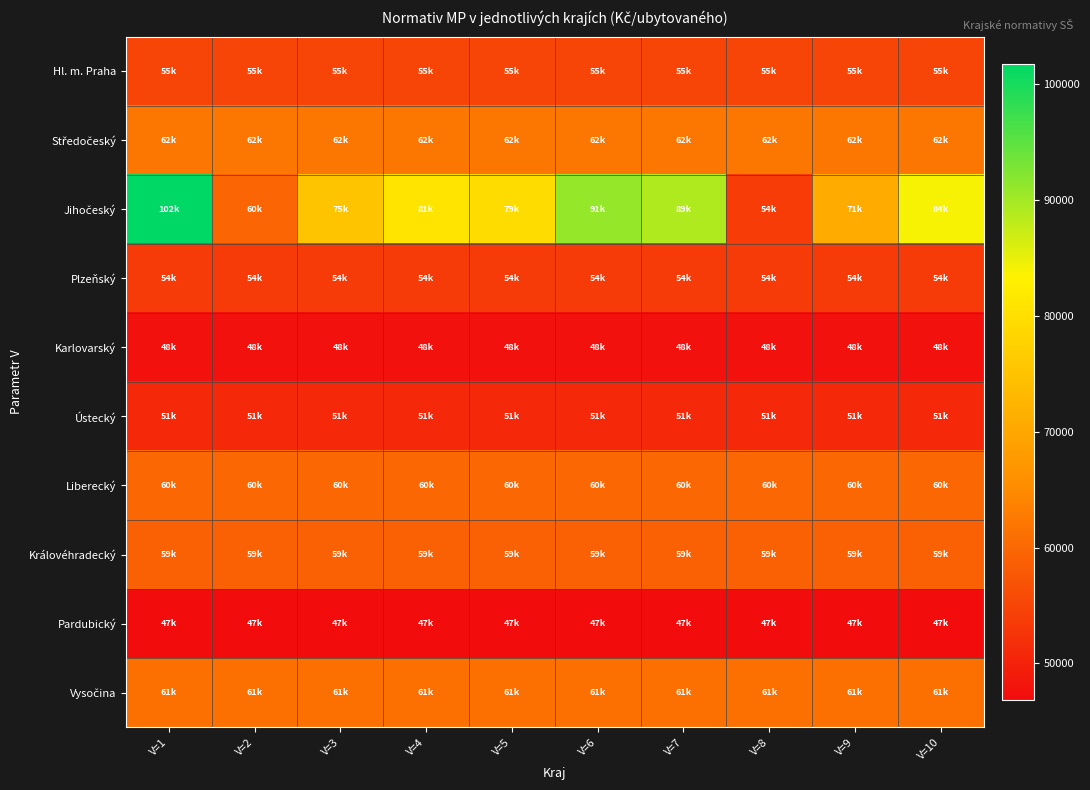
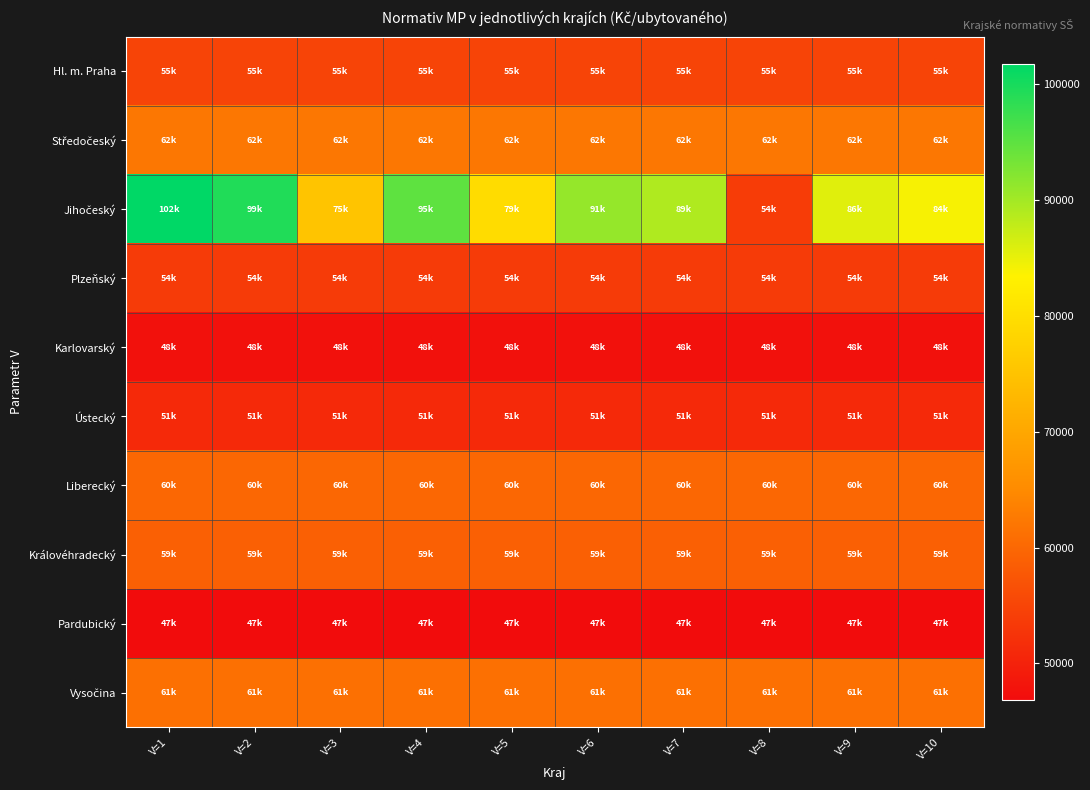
Jihočeský, V=2: 60k -> 99k
Jihočeský, V=4: 81k -> 95k
Jihočeský, V=9: 71k -> 86k
